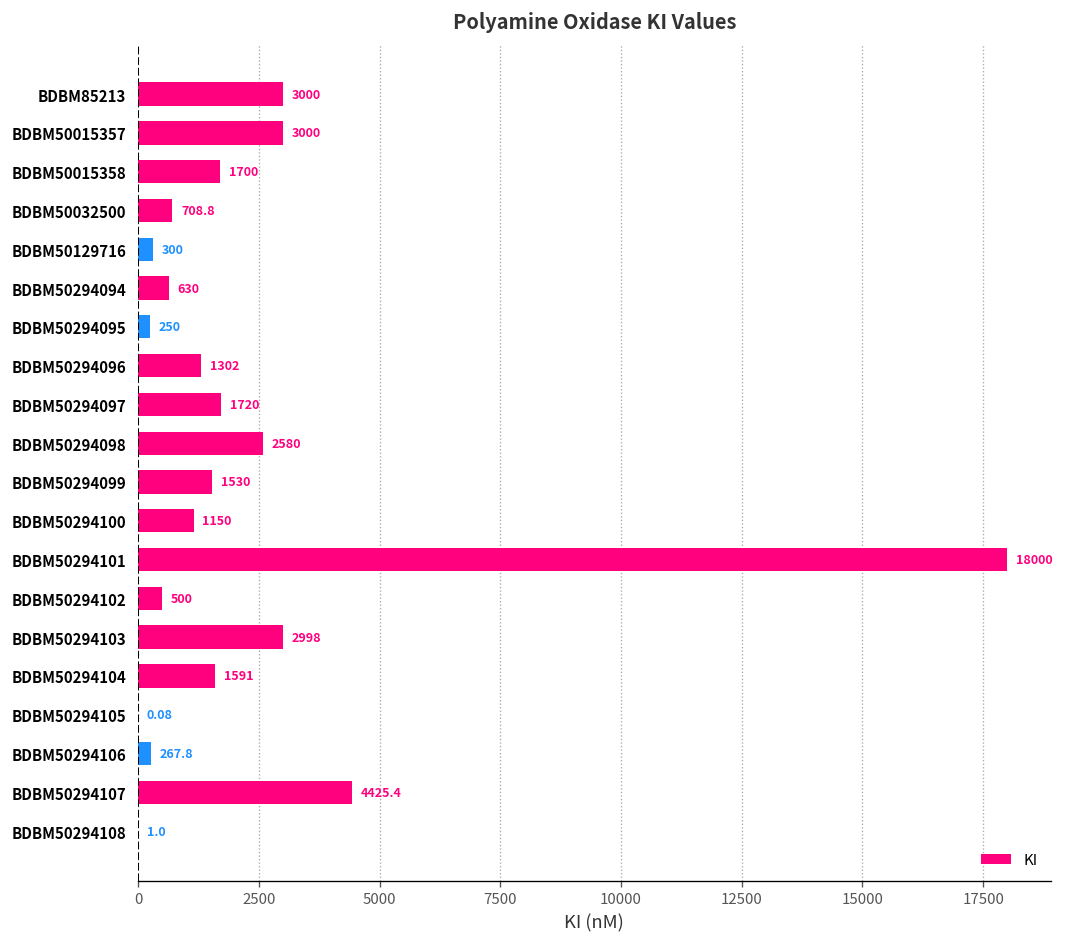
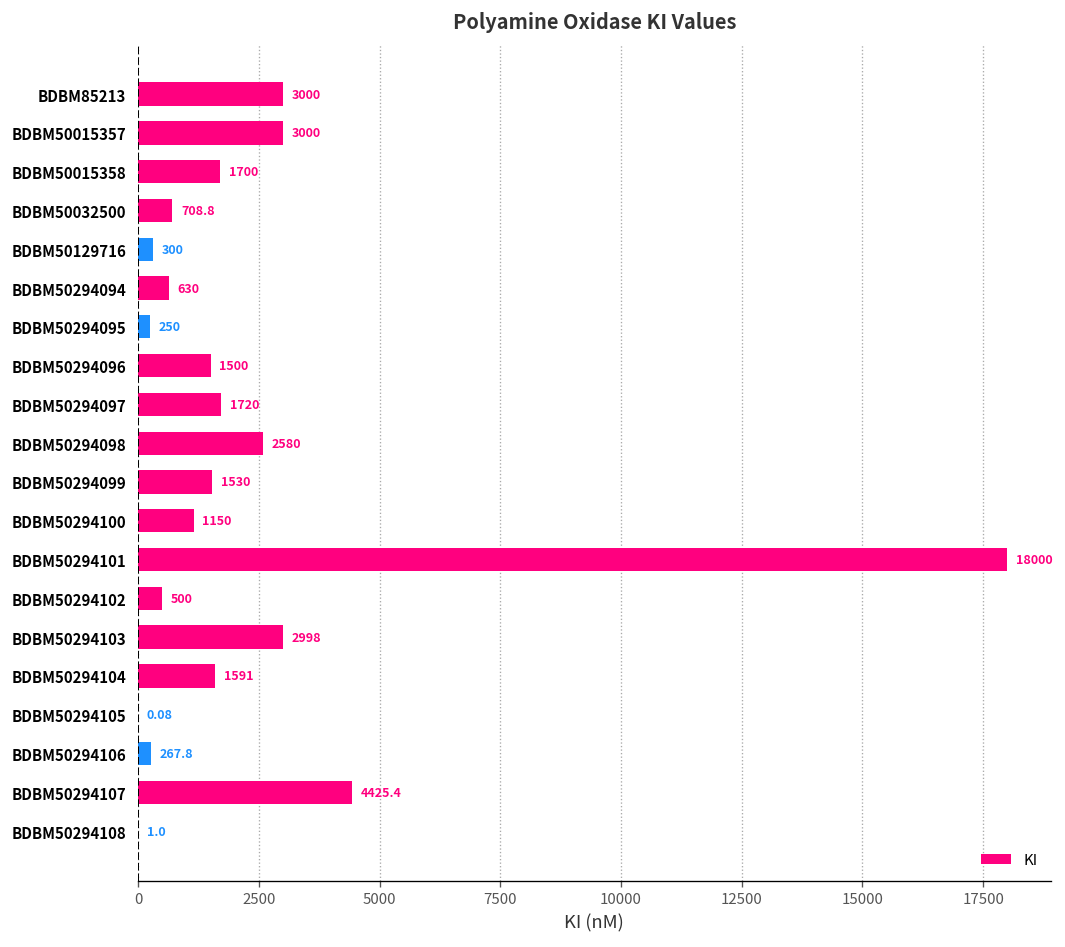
BDBM50294096: 1302 -> 1500
